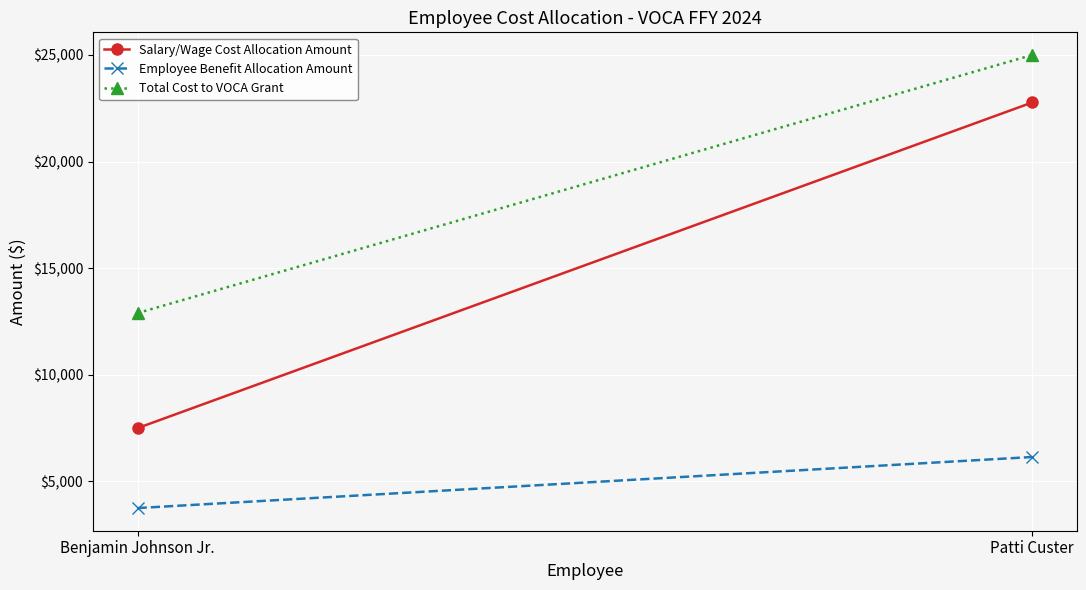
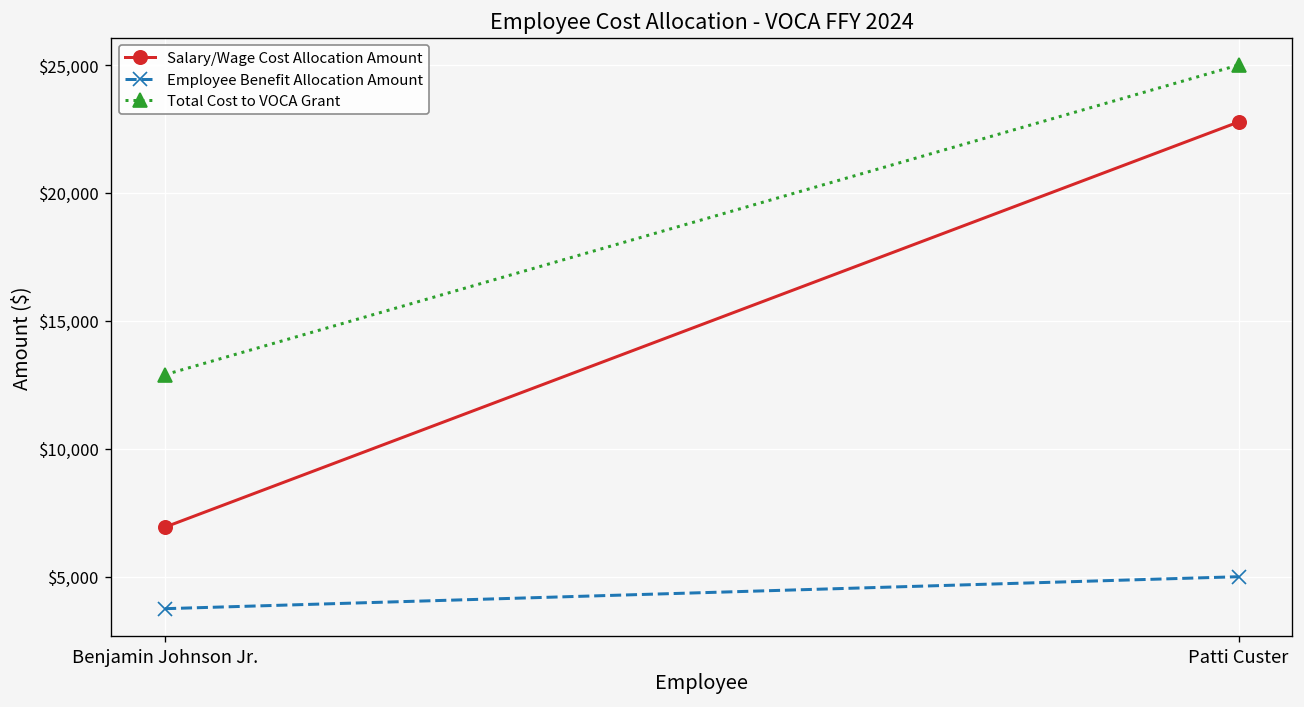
Salary/Wage Cost Allocation Amount, Benjamin Johnson Jr.: $7,500 -> $6,900
Employee Benefit Allocation Amount, Patti Custer: $6,100 -> $5,000
